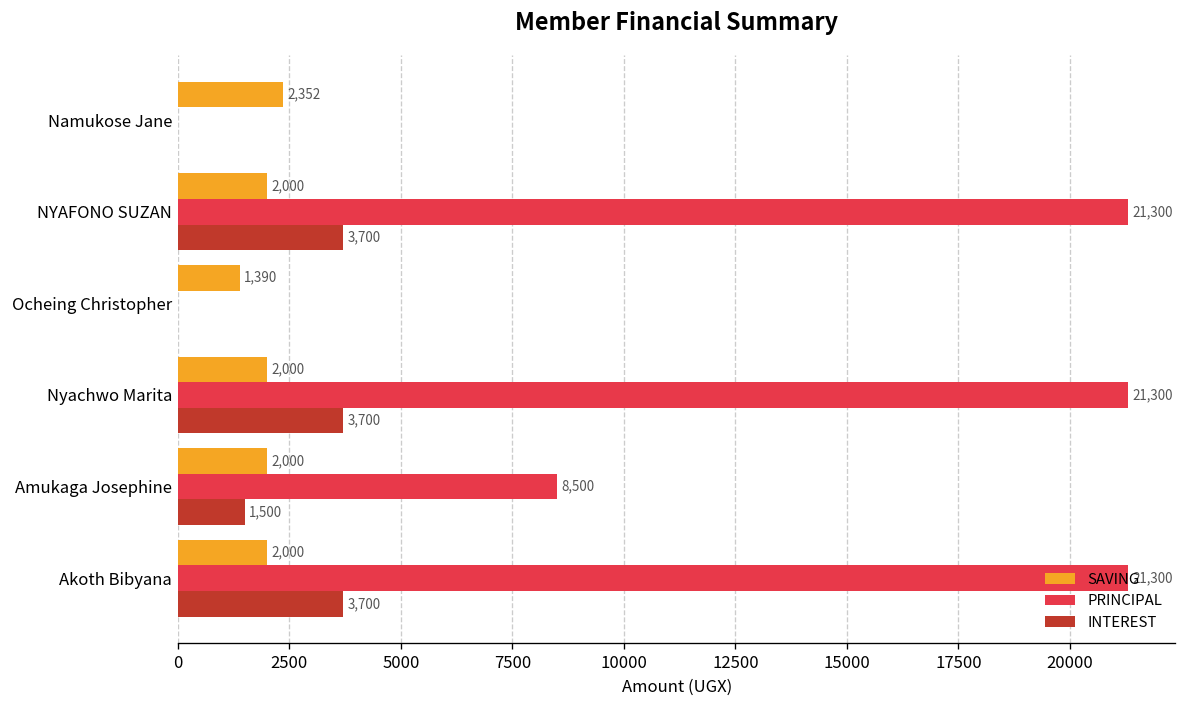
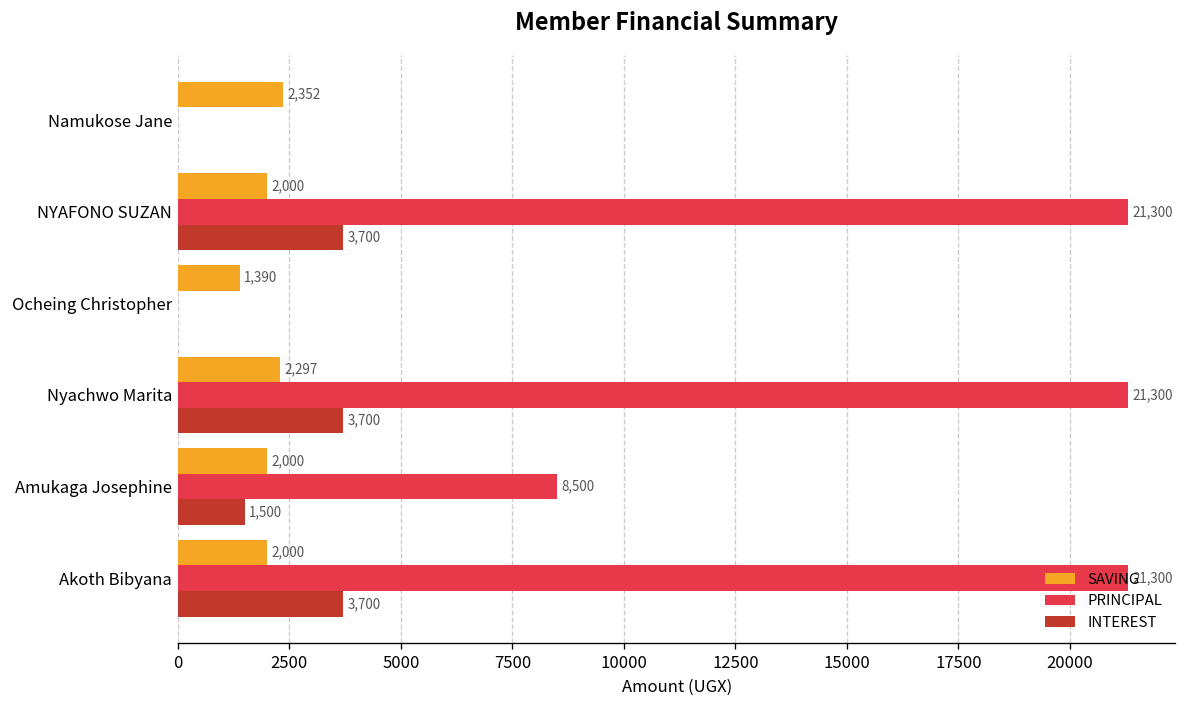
SAVING, Nyachwo Marita: 2,000 -> 2,297
